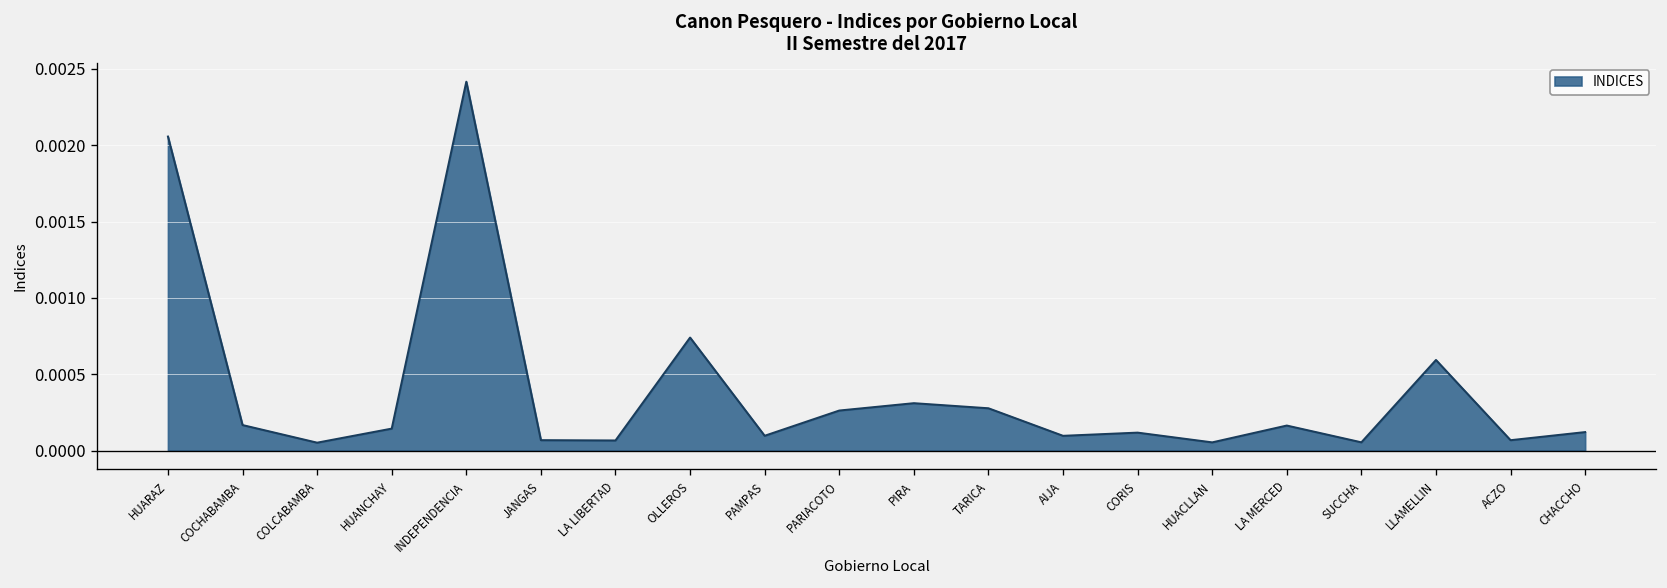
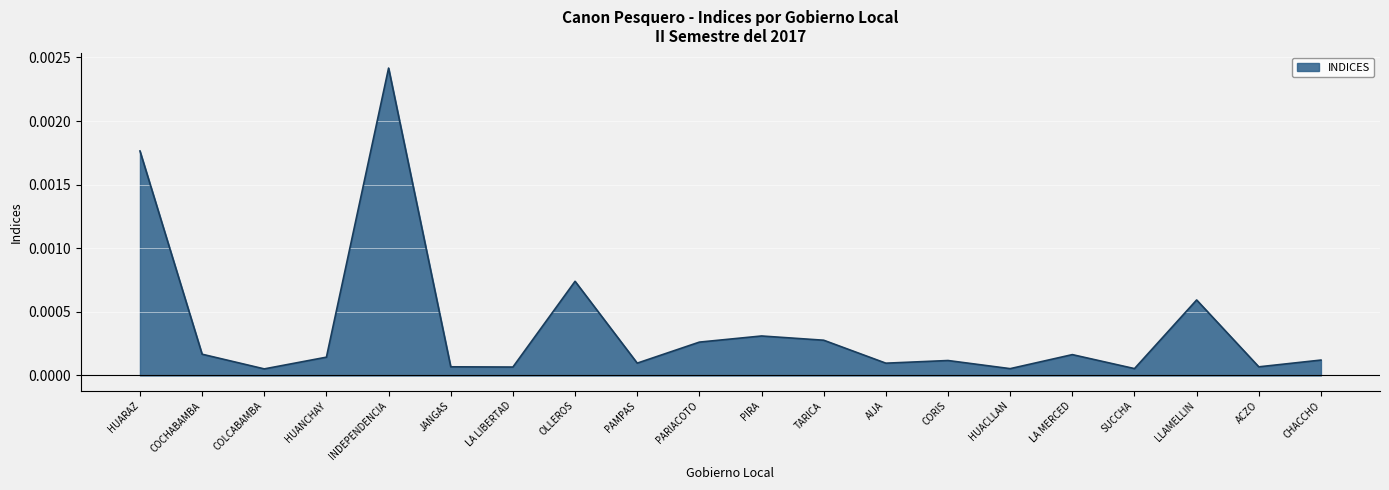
HUARAZ: 0.00206 -> 0.00176
